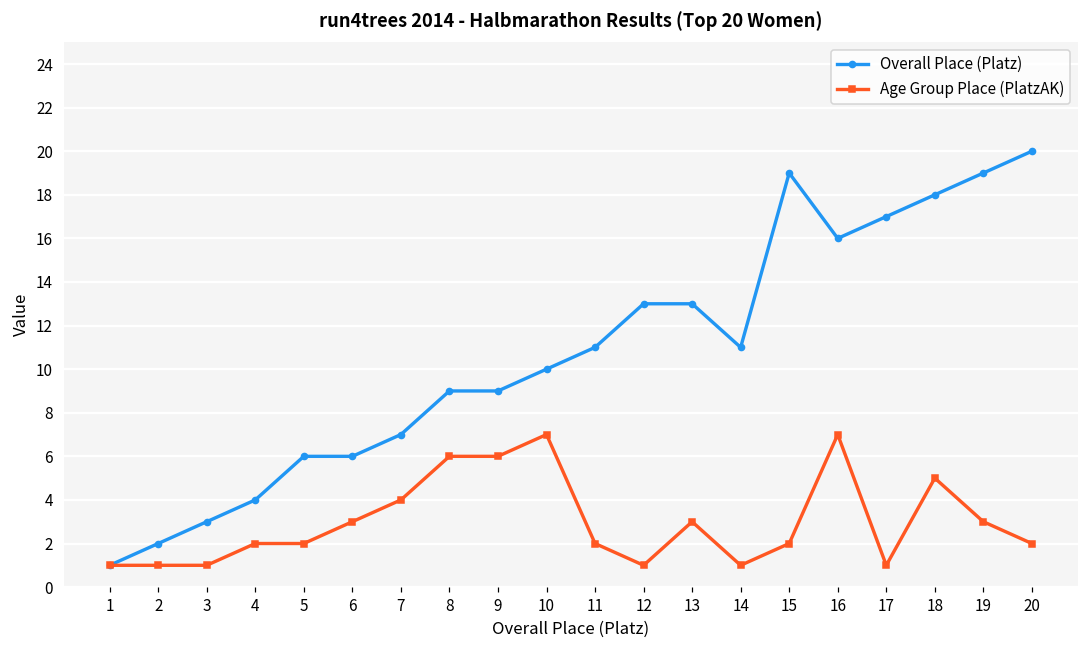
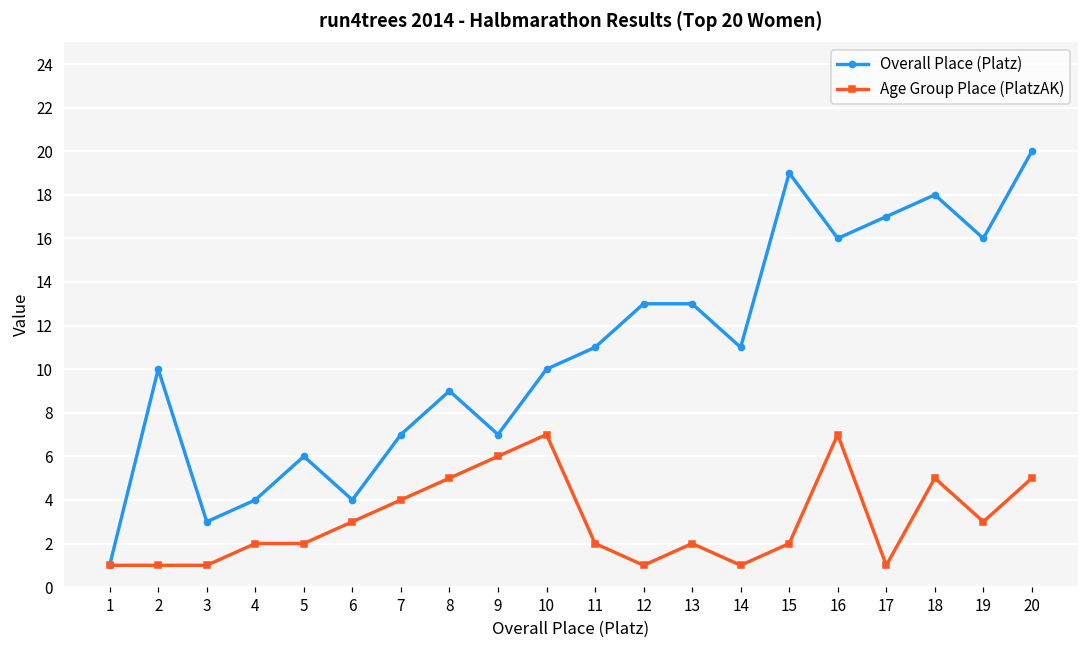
Overall Place (Platz), 2: 2 -> 10
Overall Place (Platz), 6: 6 -> 4
Age Group Place (PlatzAK), 8: 6 -> 5
Overall Place (Platz), 9: 9 -> 7
Age Group Place (PlatzAK), 13: 3 -> 2
Overall Place (Platz), 19: 19 -> 16
Age Group Place (PlatzAK), 20: 2 -> 5
